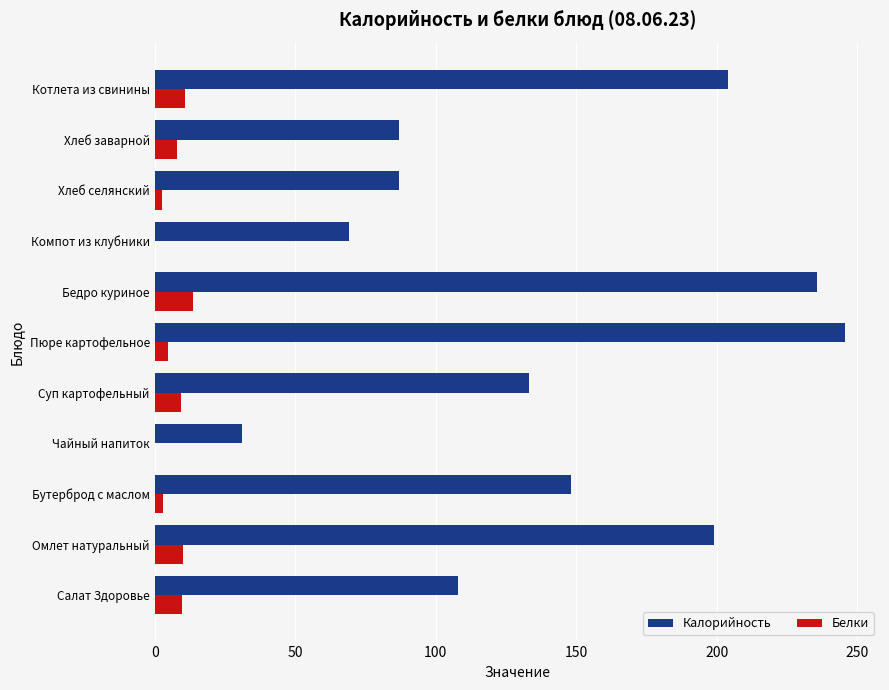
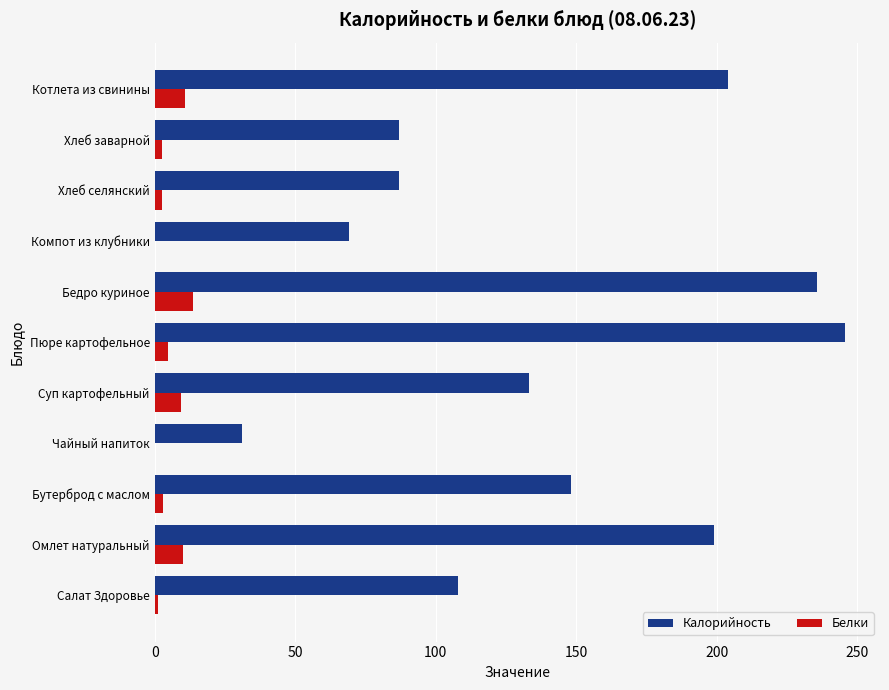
Белки, Хлеб заварной: 8 -> 3
Белки, Салат Здоровье: 10 -> 1
